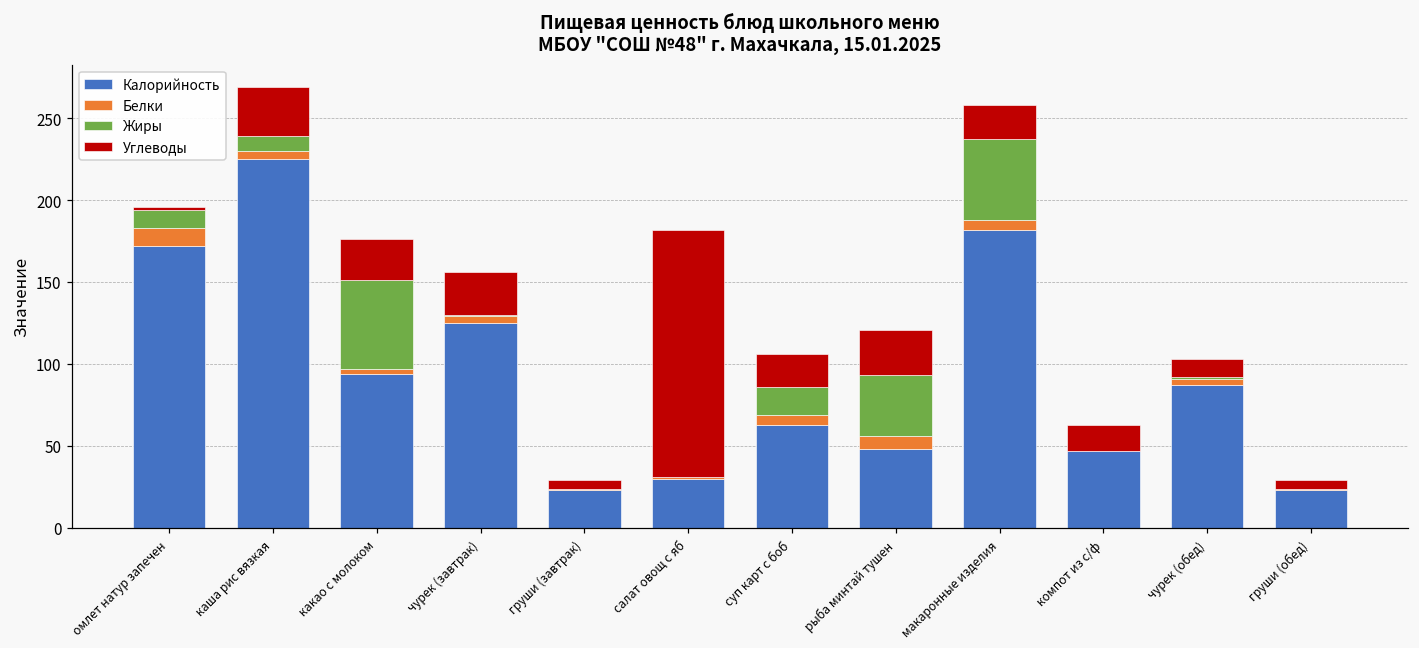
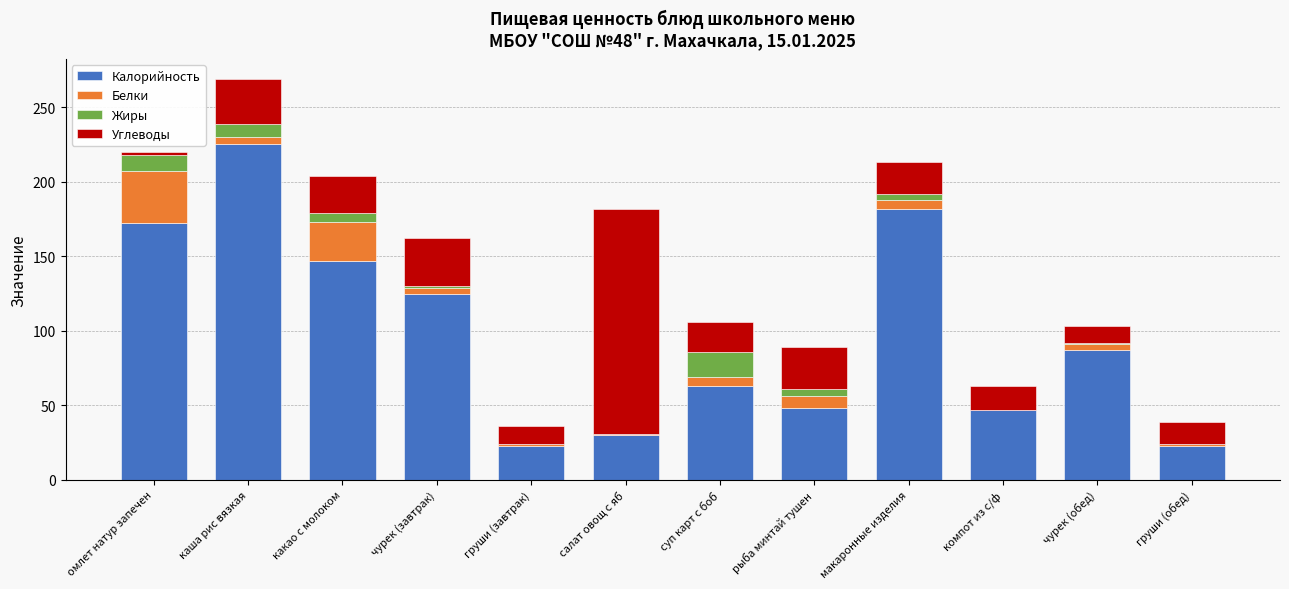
Белки, омлет натур запечен: 11 -> 35
Калорийность, какао с молоком: 94 -> 147
Белки, какао с молоком: 3 -> 26
Жиры, какао с молоком: 54 -> 6
Углеводы, чурек (завтрак): 26 -> 32
Углеводы, груши (завтрак): 5 -> 12
Жиры, рыба минтай тушен: 37 -> 5
Жиры, макаронные изделия: 49 -> 4
Углеводы, груши (обед): 5 -> 15
